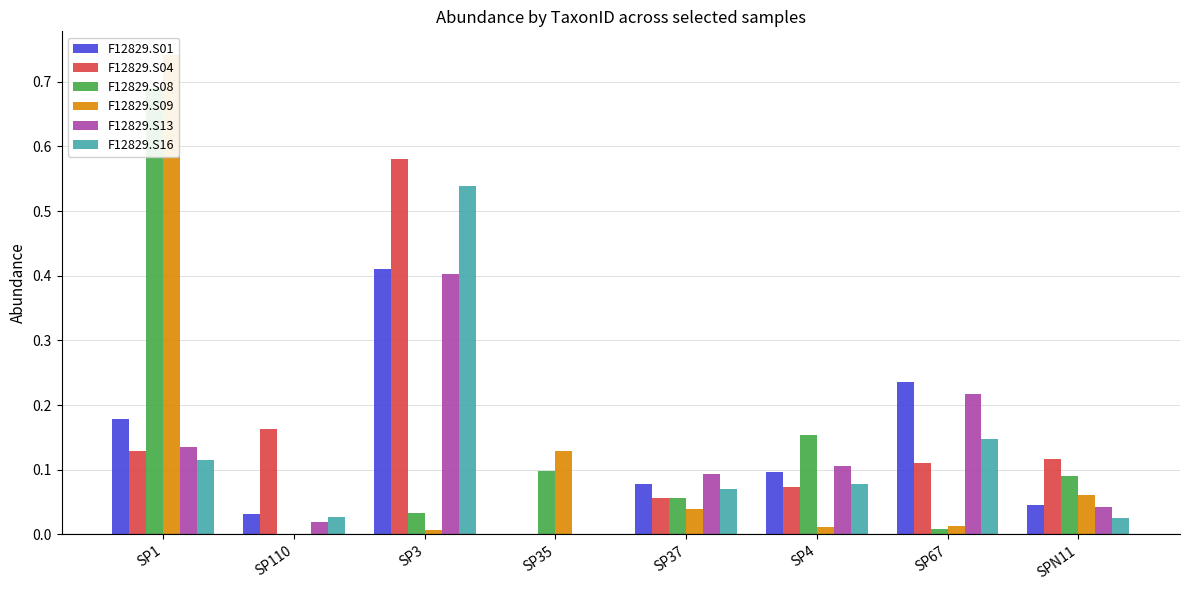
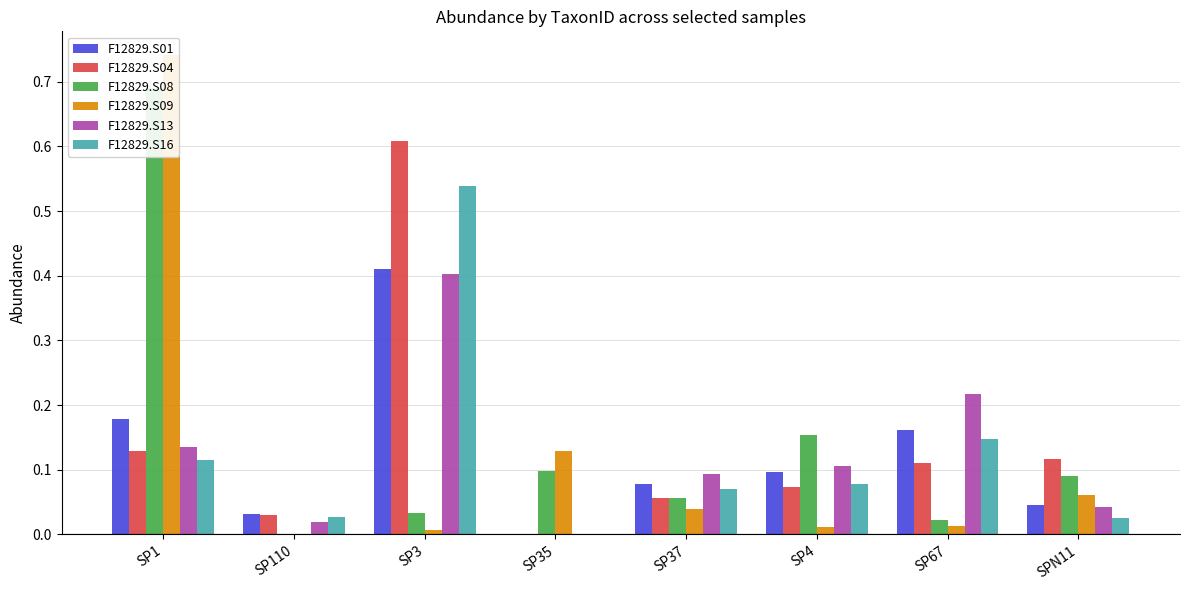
F12829.S04, SP110: 0.16 -> 0.03
F12829.S04, SP3: 0.58 -> 0.61
F12829.S01, SP67: 0.24 -> 0.16
F12829.S08, SP67: 0.01 -> 0.02
